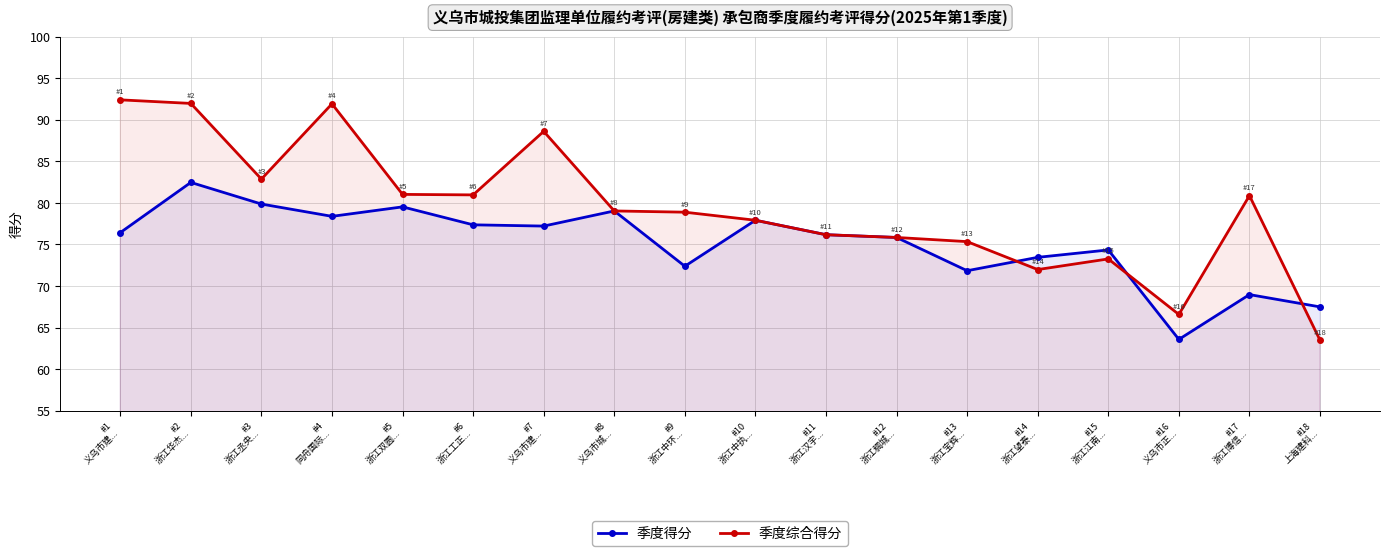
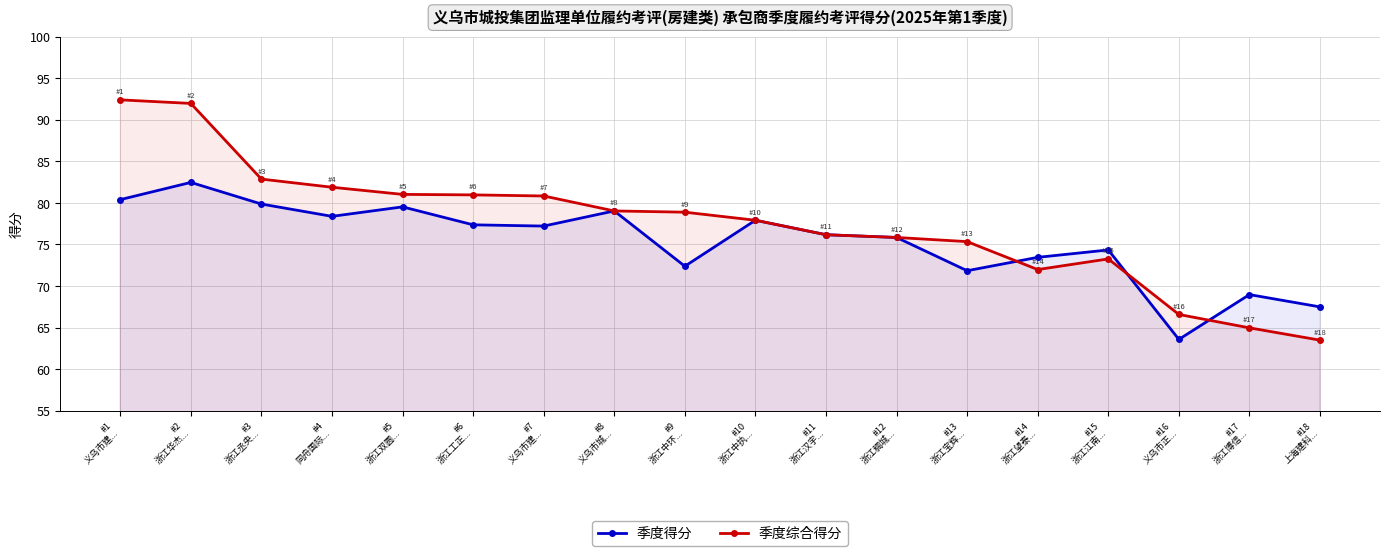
季度得分, #1 义乌市建...: 76 -> 80
季度综合得分, #4 同舟国际...: 92 -> 82
季度综合得分, #7 义乌市建...: 89 -> 81
季度综合得分, #17 浙江博信...: 81 -> 65
